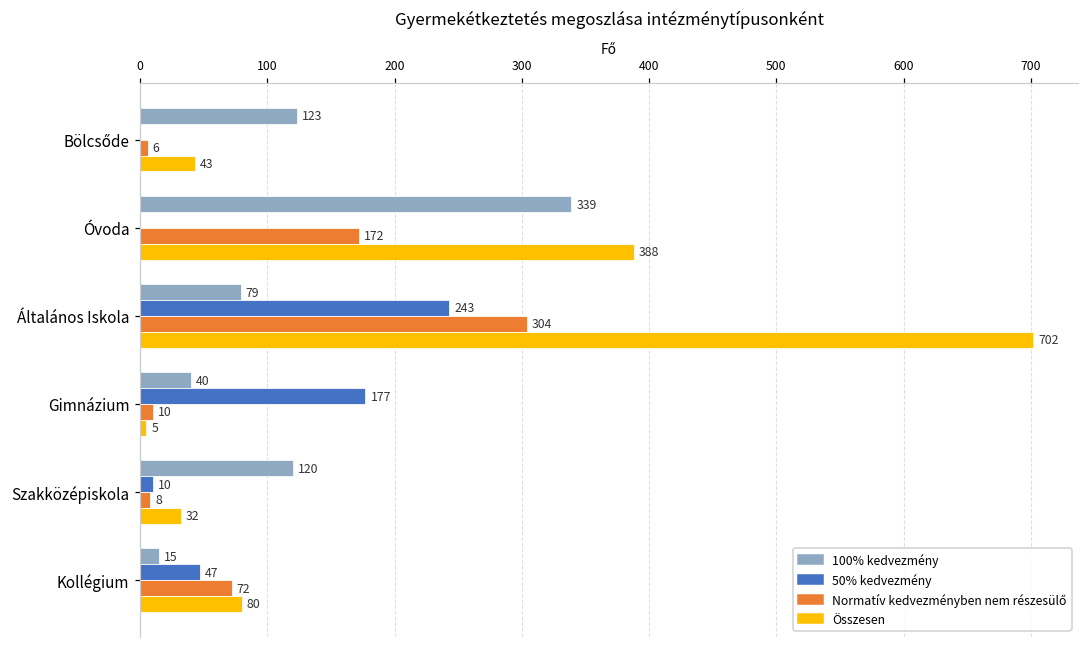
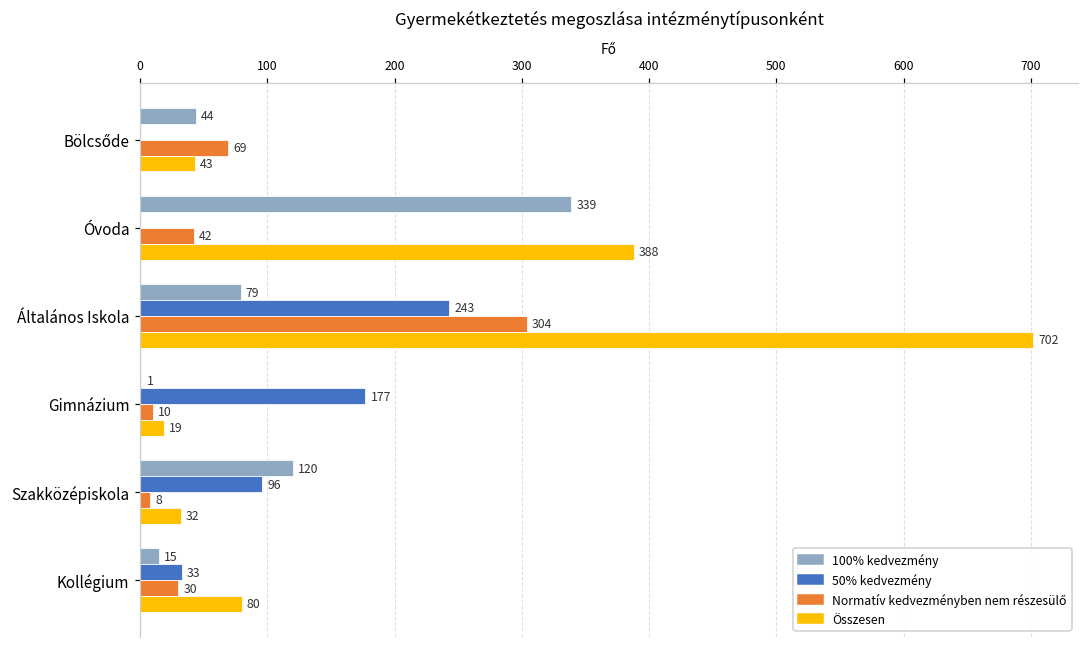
100% kedvezmény, Bölcsőde: 123 -> 44
Normatív kedvezményben nem részesülő, Bölcsőde: 6 -> 69
Normatív kedvezményben nem részesülő, Óvoda: 172 -> 42
100% kedvezmény, Gimnázium: 40 -> 1
Összesen, Gimnázium: 5 -> 19
50% kedvezmény, Szakközépiskola: 10 -> 96
50% kedvezmény, Kollégium: 47 -> 33
Normatív kedvezményben nem részesülő, Kollégium: 72 -> 30
